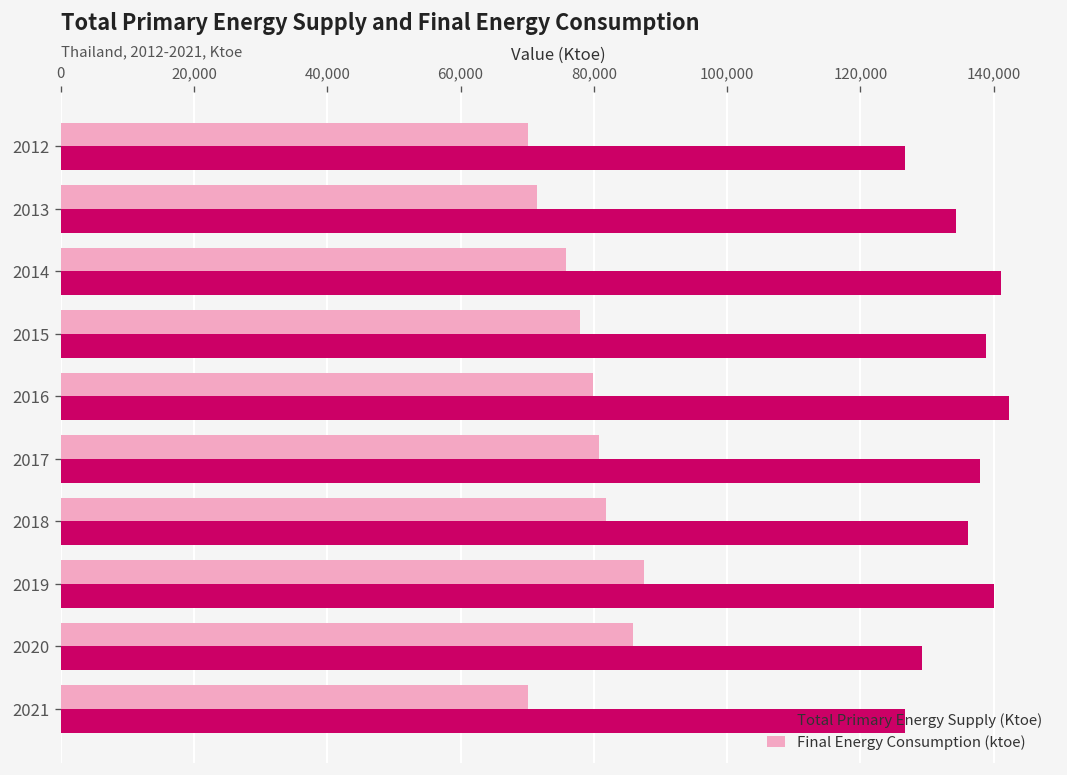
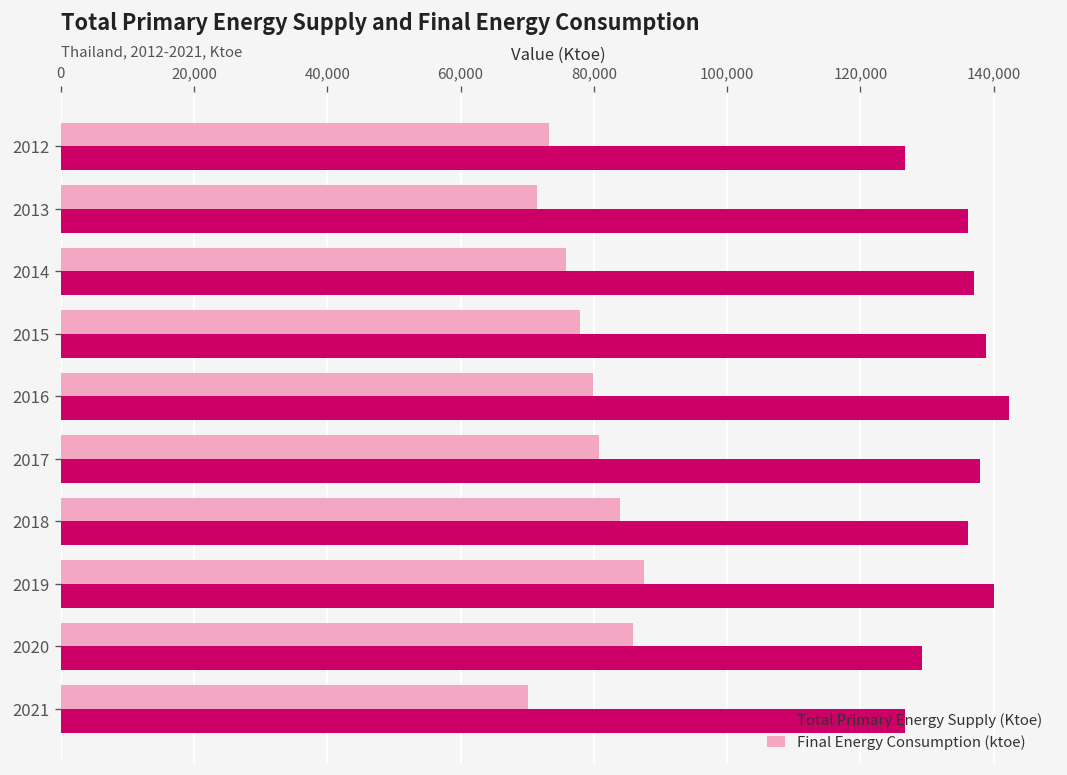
Final Energy Consumption (ktoe), 2012: 70,000 -> 73,000
Total Primary Energy Supply (Ktoe), 2013: 134,000 -> 136,000
Total Primary Energy Supply (Ktoe), 2014: 141,000 -> 137,000
Final Energy Consumption (ktoe), 2018: 82,000 -> 84,000
